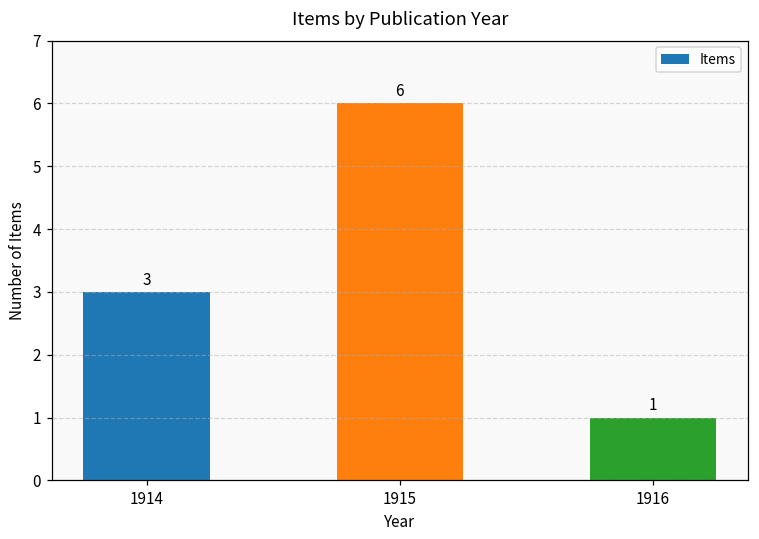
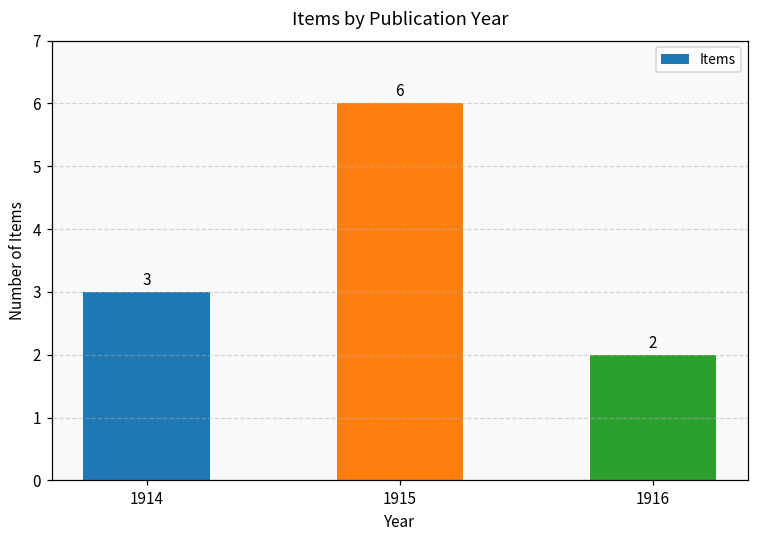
1916: 1 -> 2
